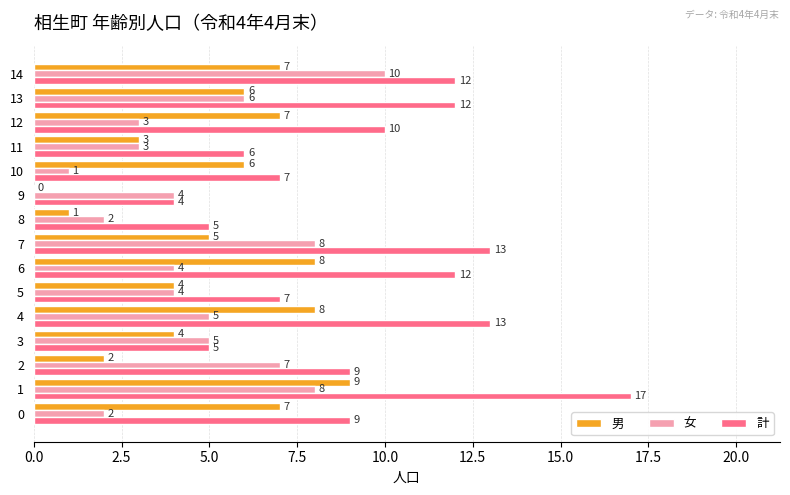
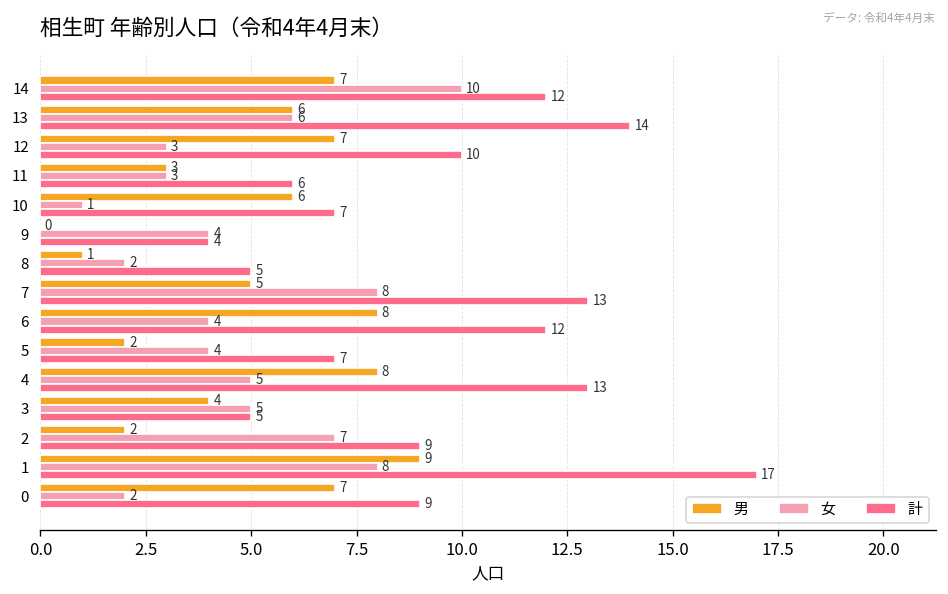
計, 13: 12 -> 14
男, 5: 4 -> 2
